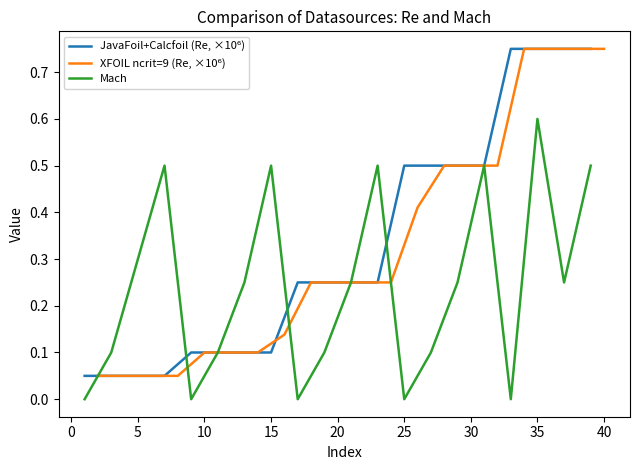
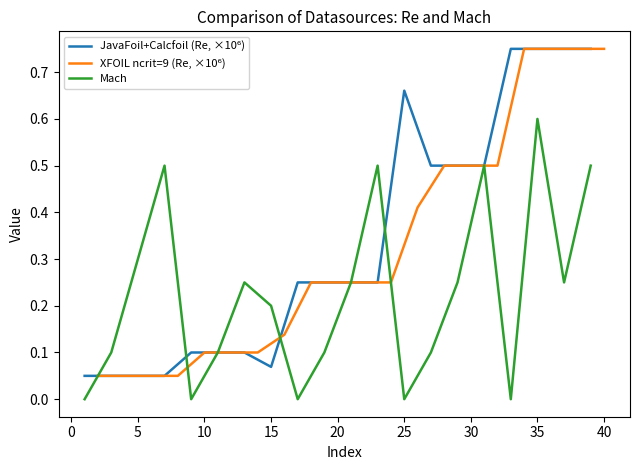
JavaFoil+Calcfoil (Re, ×10⁶), 15: 0.10 -> 0.07
Mach, 15: 0.5 -> 0.2
JavaFoil+Calcfoil (Re, ×10⁶), 25: 0.50 -> 0.66
